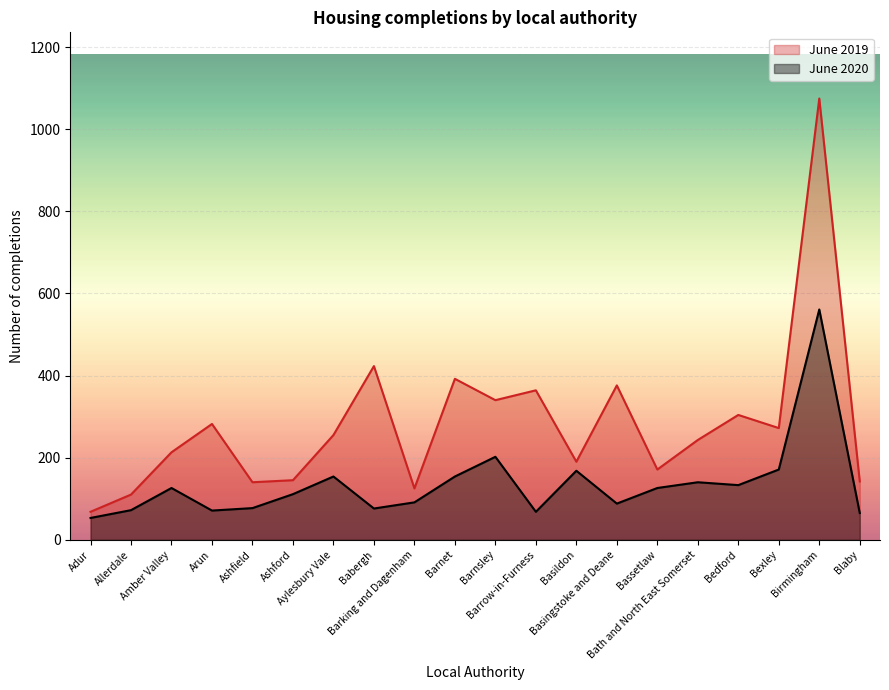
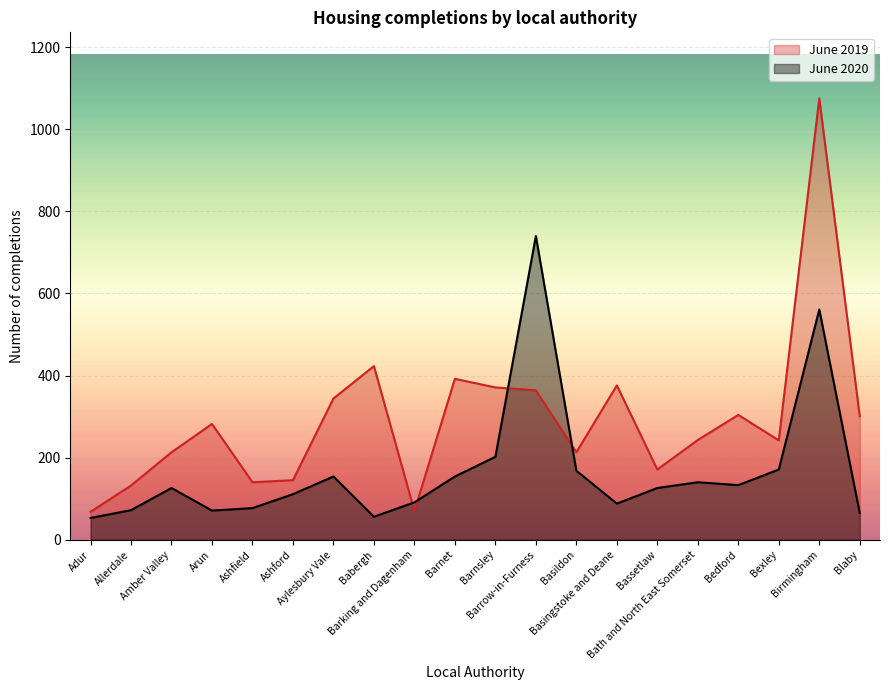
June 2019, Allerdale: 110 -> 130
June 2019, Aylesbury Vale: 260 -> 340
June 2020, Babergh: 80 -> 60
June 2019, Barking and Dagenham: 130 -> 70
June 2019, Barnsley: 340 -> 370
June 2020, Barrow-in-Furness: 70 -> 740
June 2019, Basildon: 190 -> 210
June 2019, Bexley: 270 -> 240
June 2019, Blaby: 140 -> 300
